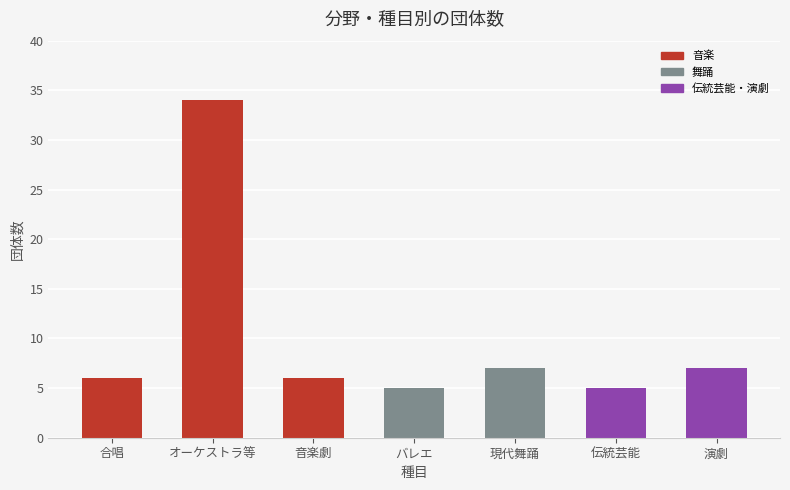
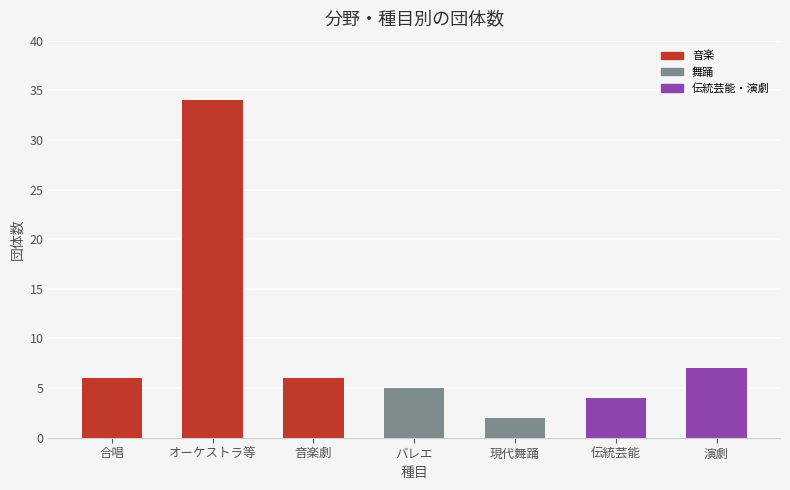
現代舞踊: 7 -> 2
伝統芸能: 5 -> 4
